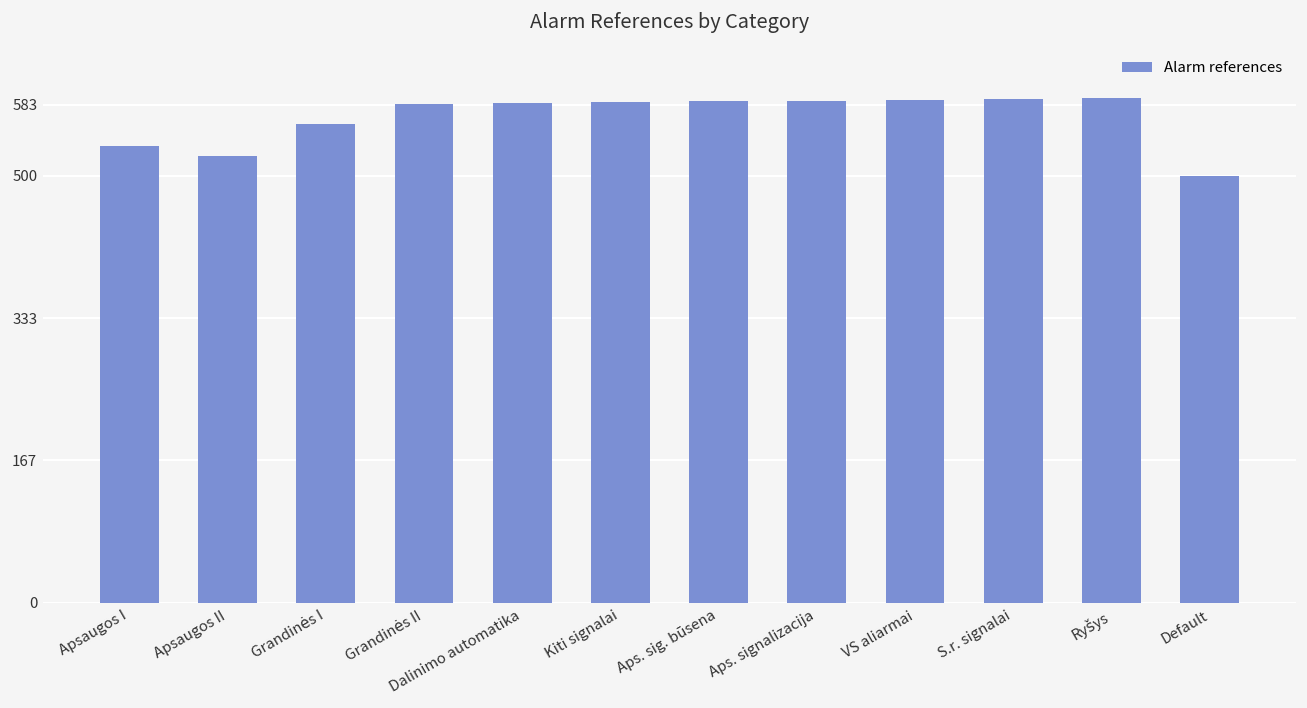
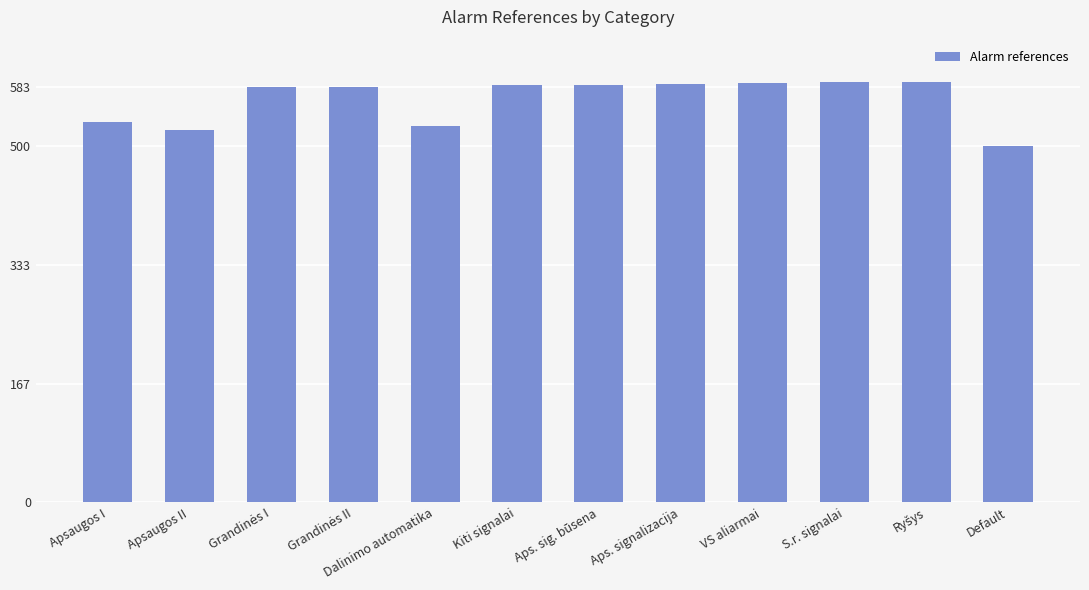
Grandinės I: 560 -> 580
Dalinimo automatika: 590 -> 530
